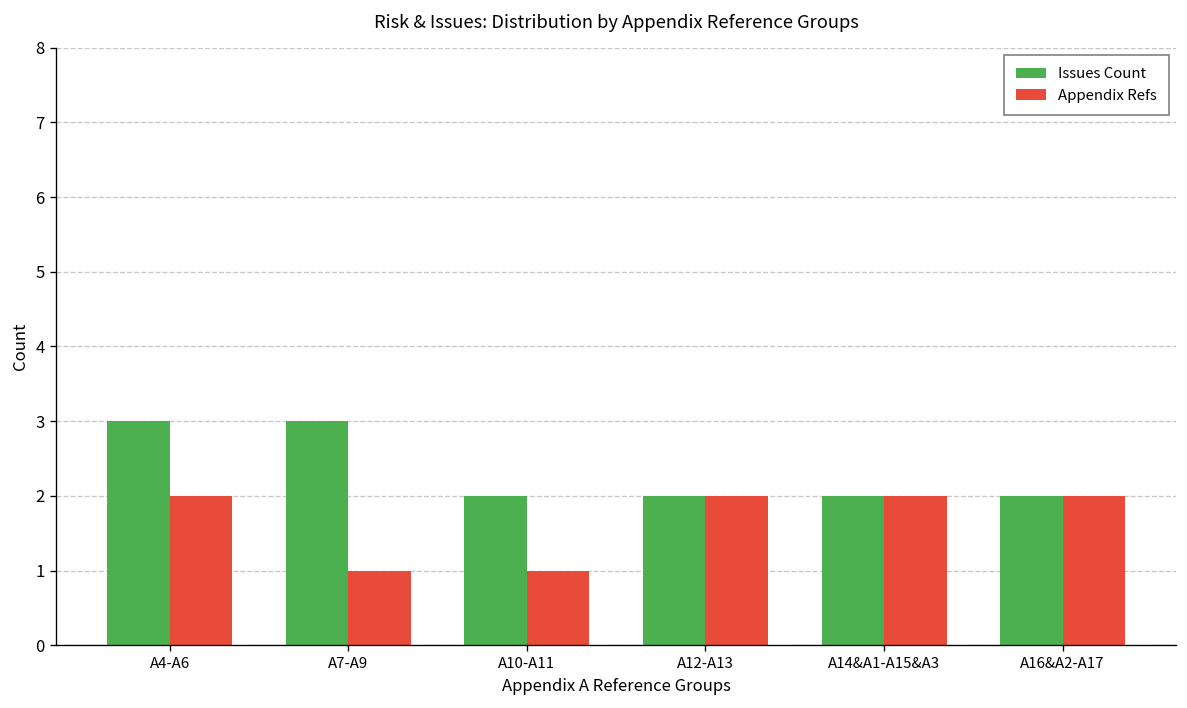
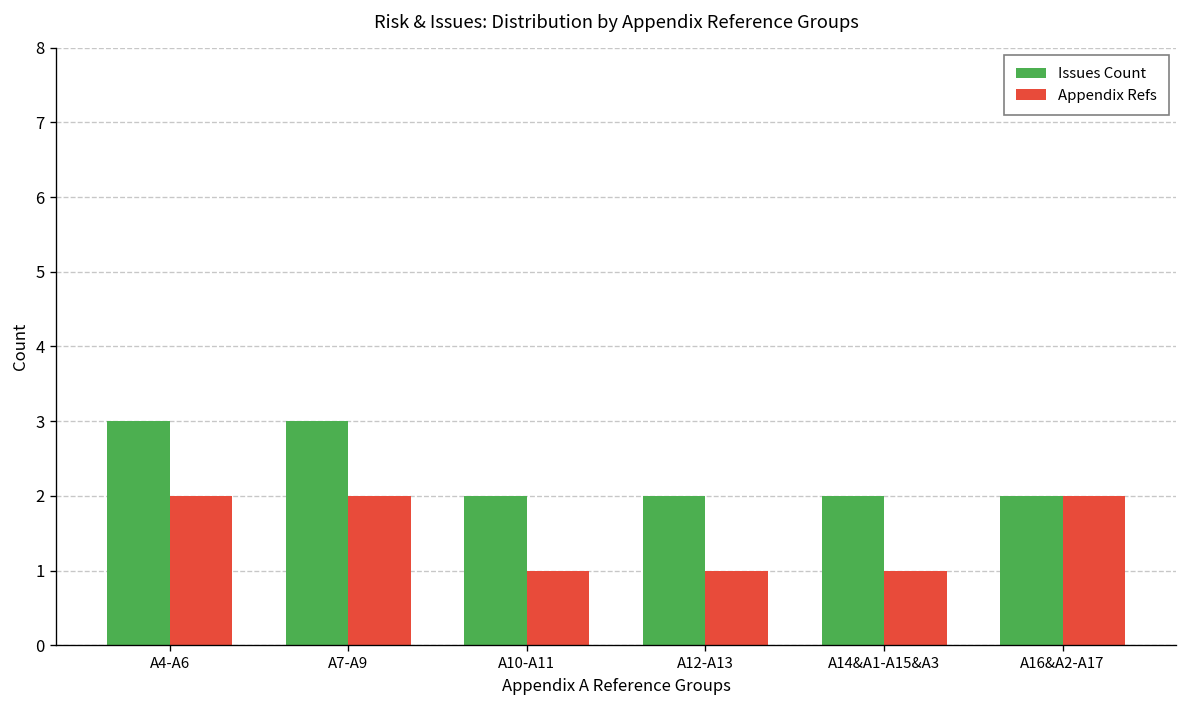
Appendix Refs, A7-A9: 1 -> 2
Appendix Refs, A12-A13: 2 -> 1
Appendix Refs, A14&A1-A15&A3: 2 -> 1
